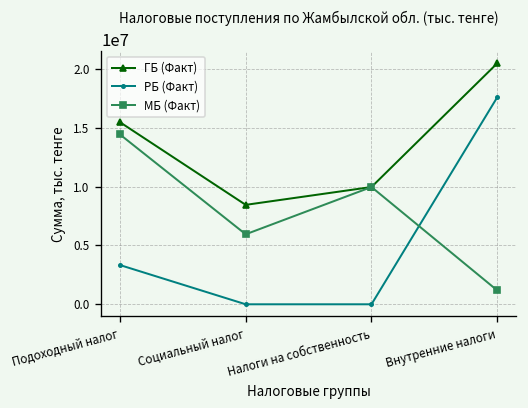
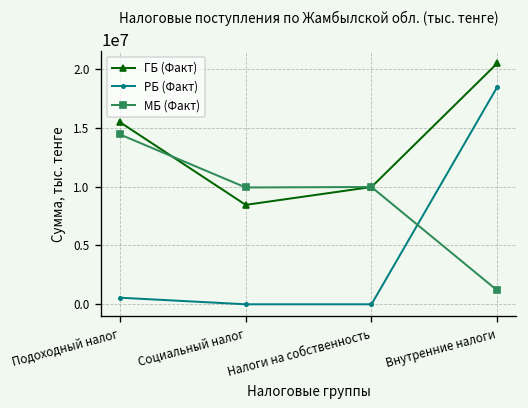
РБ (Факт), Подоходный налог: 3000000 -> 1000000
МБ (Факт), Социальный налог: 6000000 -> 10000000
РБ (Факт), Внутренние налоги: 17600000 -> 18500000
